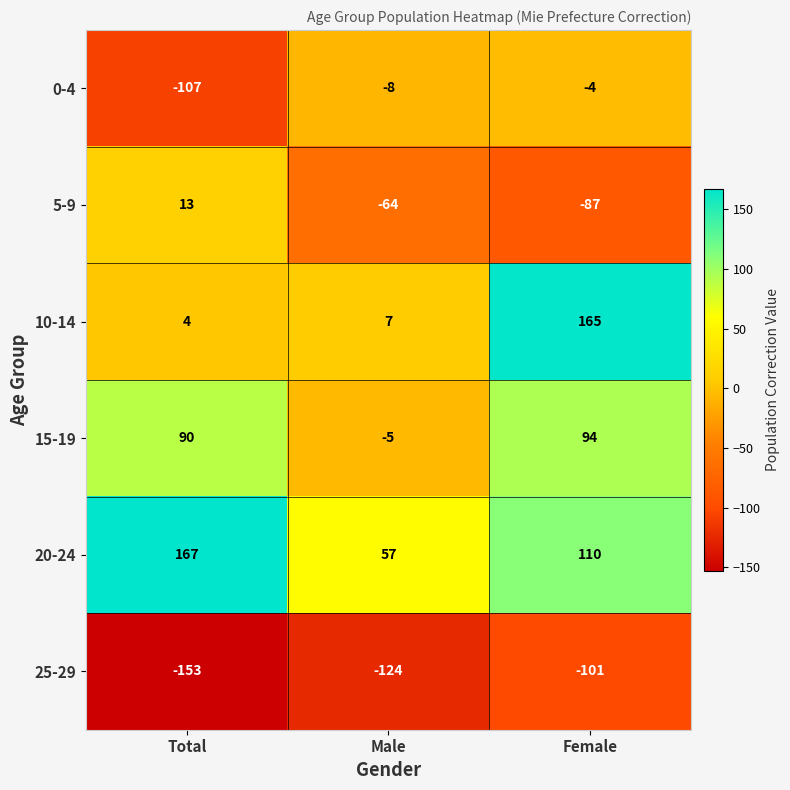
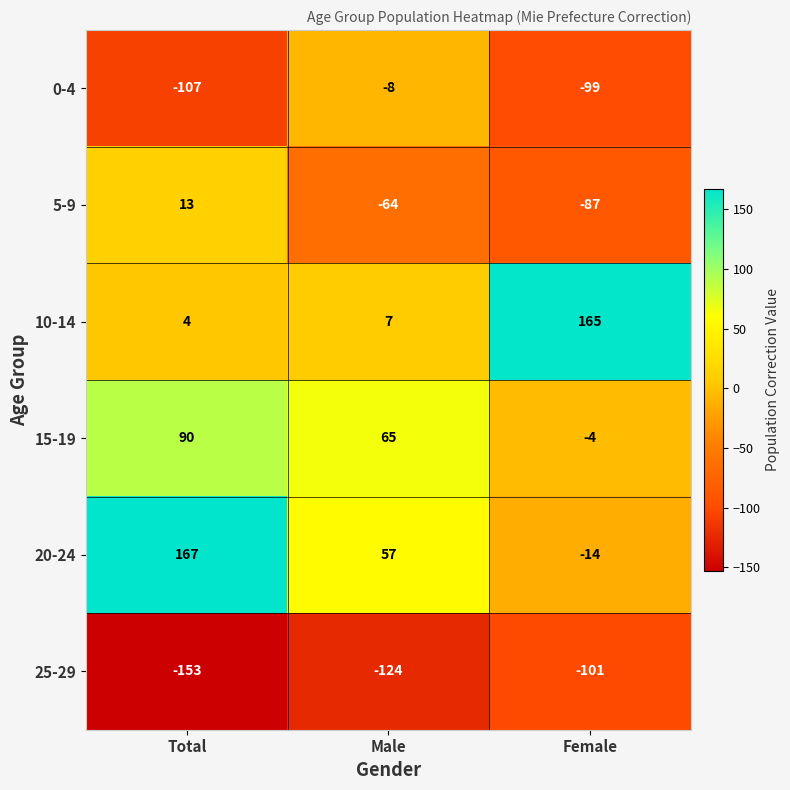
0-4, Female: -4 -> -99
15-19, Male: -5 -> 65
15-19, Female: 94 -> -4
20-24, Female: 110 -> -14
